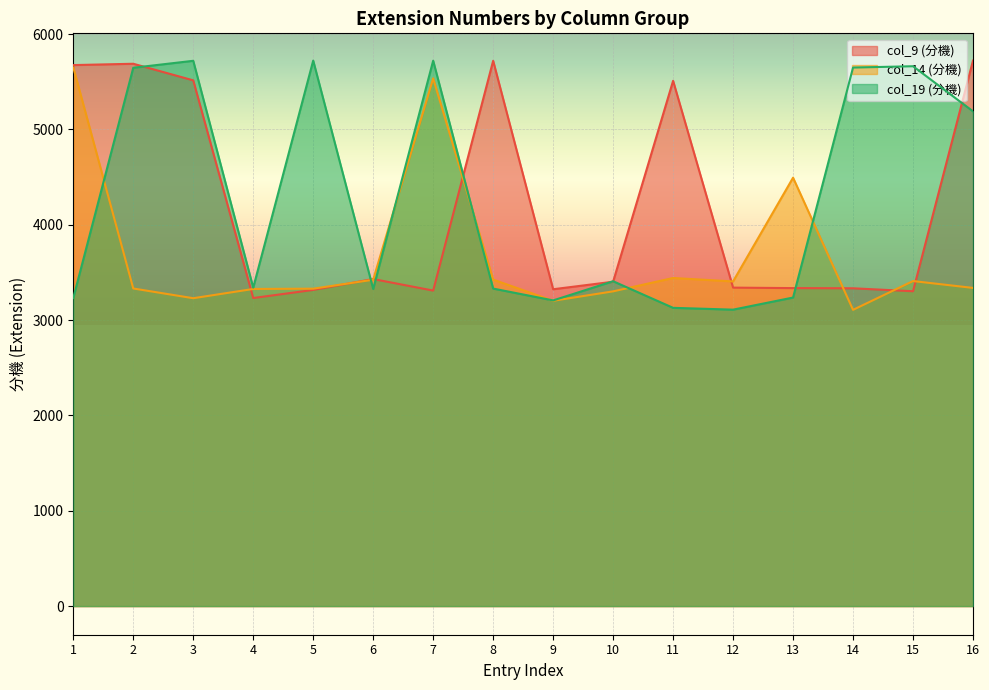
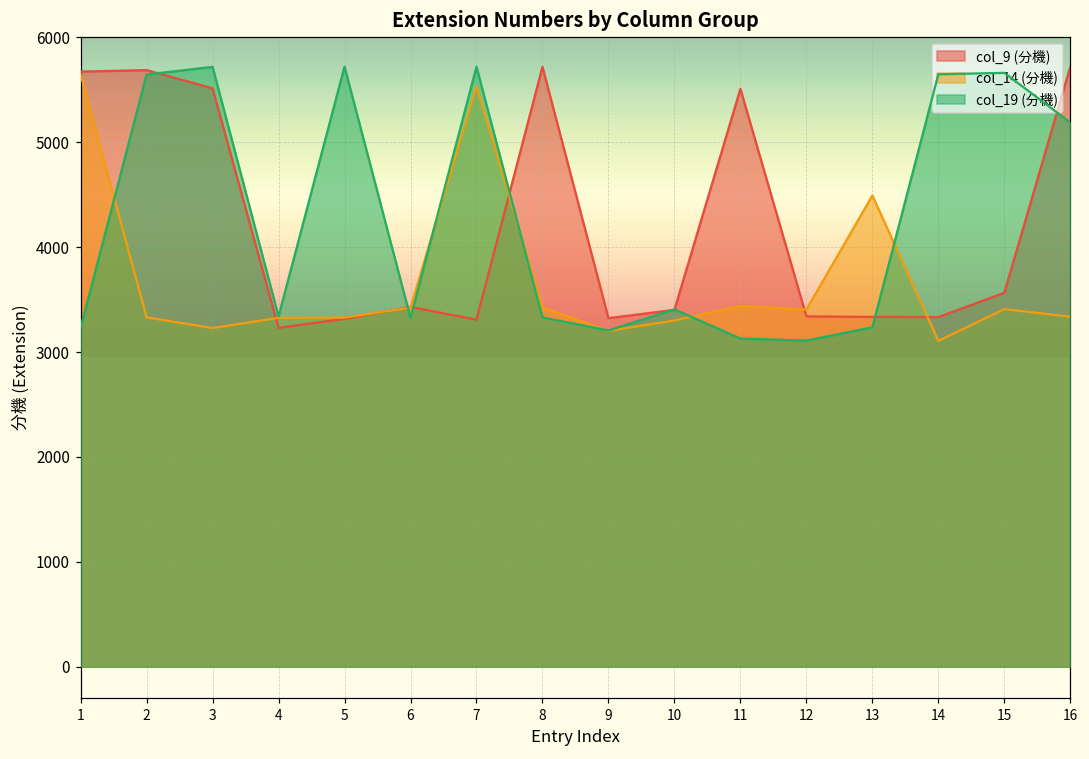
col_9 (分機), 15: 3300 -> 3600
